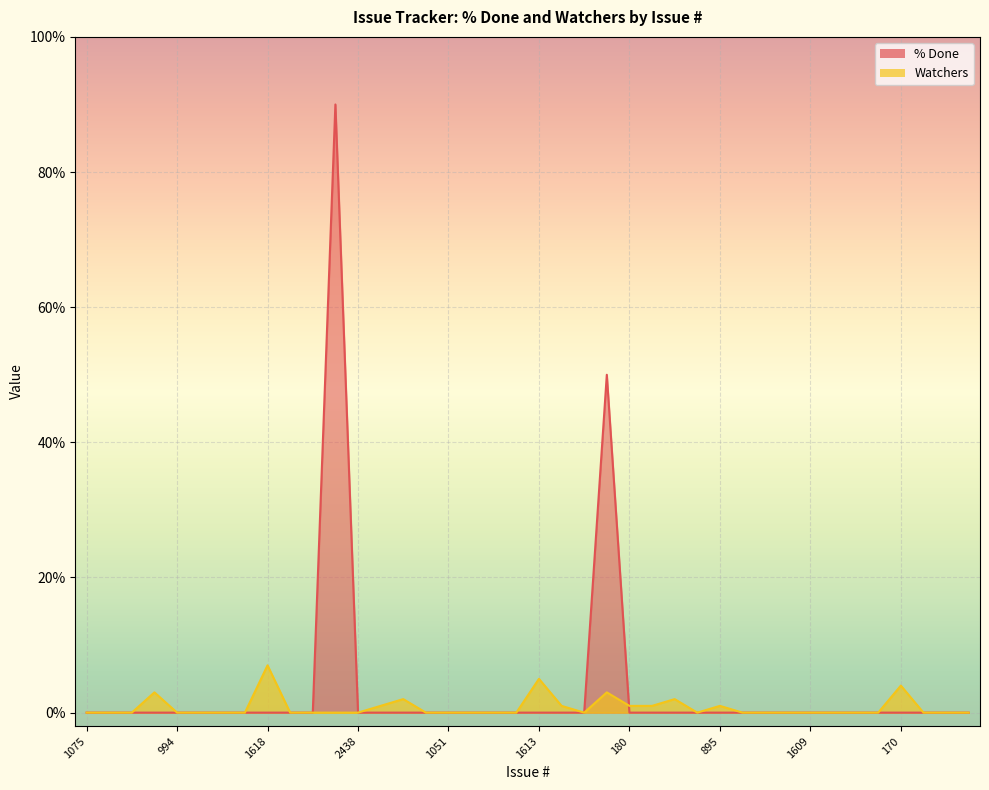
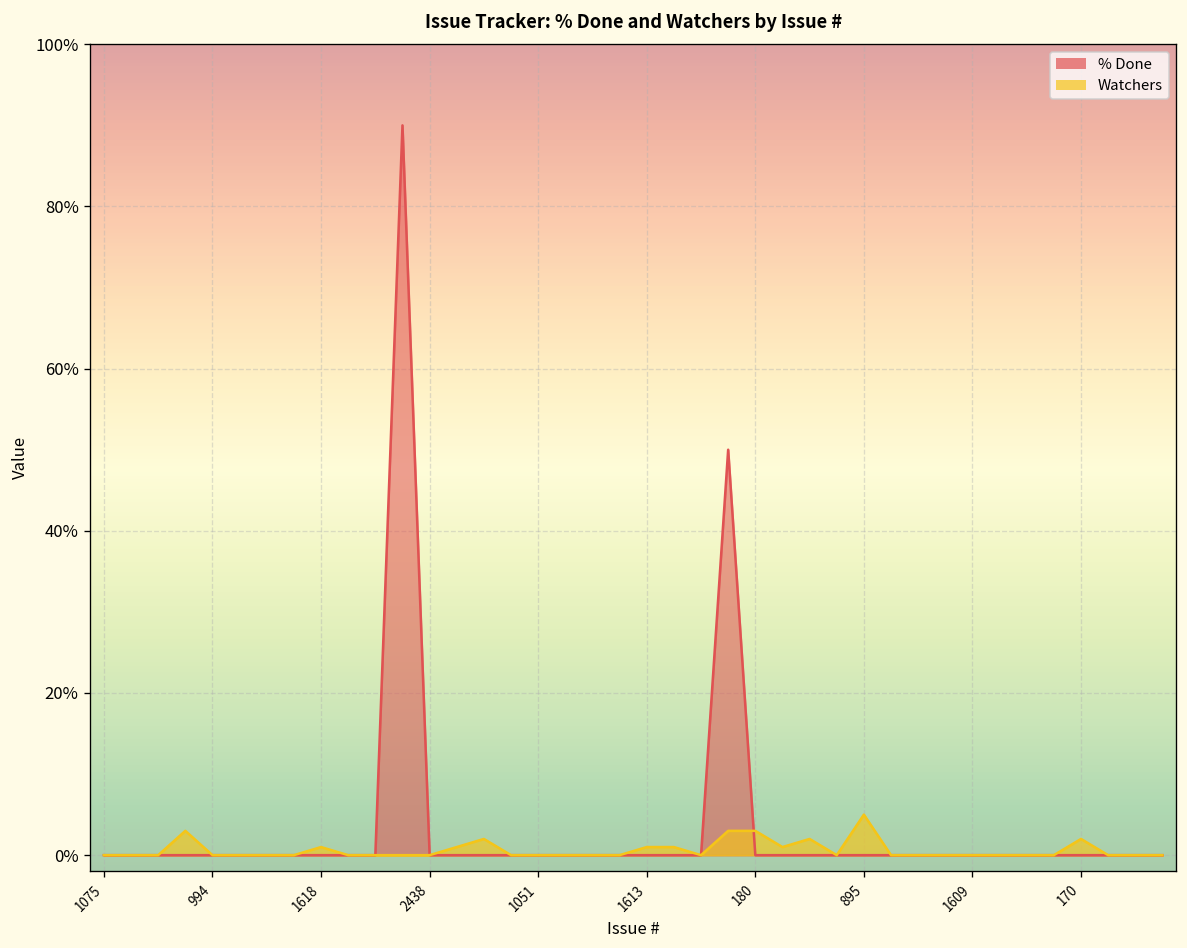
Watchers, 1618: 7% -> 1%
Watchers, 1613: 5% -> 1%
Watchers, 180: 1% -> 3%
Watchers, 895: 1% -> 5%
Watchers, 170: 4% -> 2%
